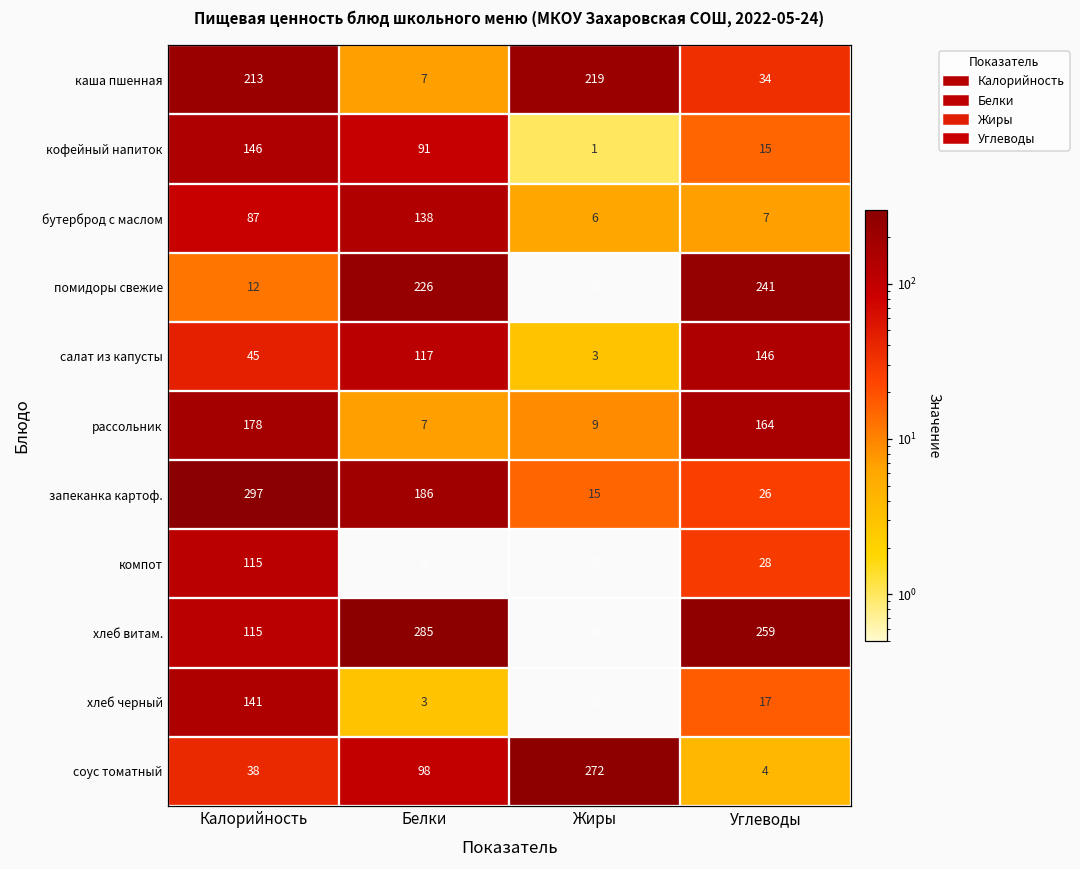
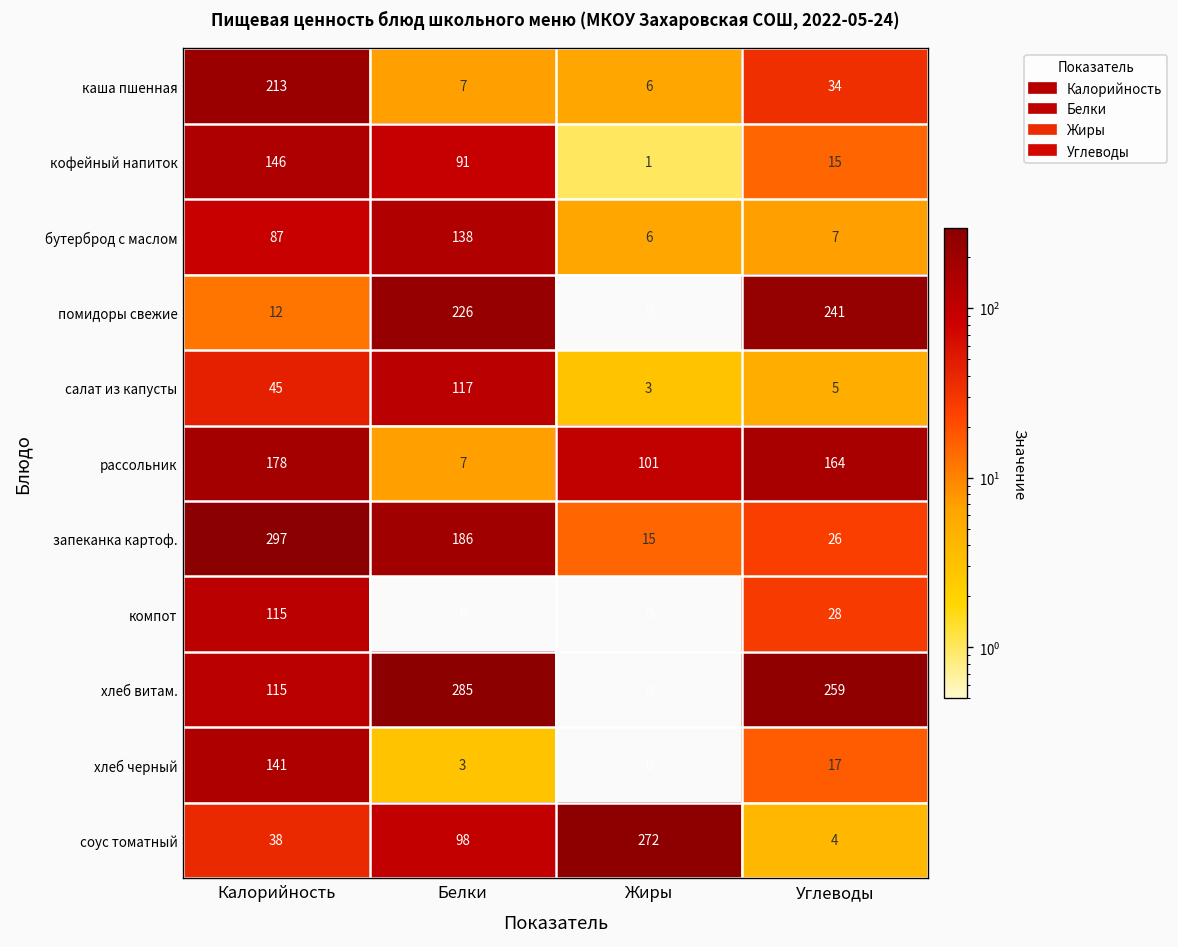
каша пшенная, Жиры: 219 -> 6
салат из капусты, Углеводы: 146 -> 5
рассольник, Жиры: 9 -> 101
